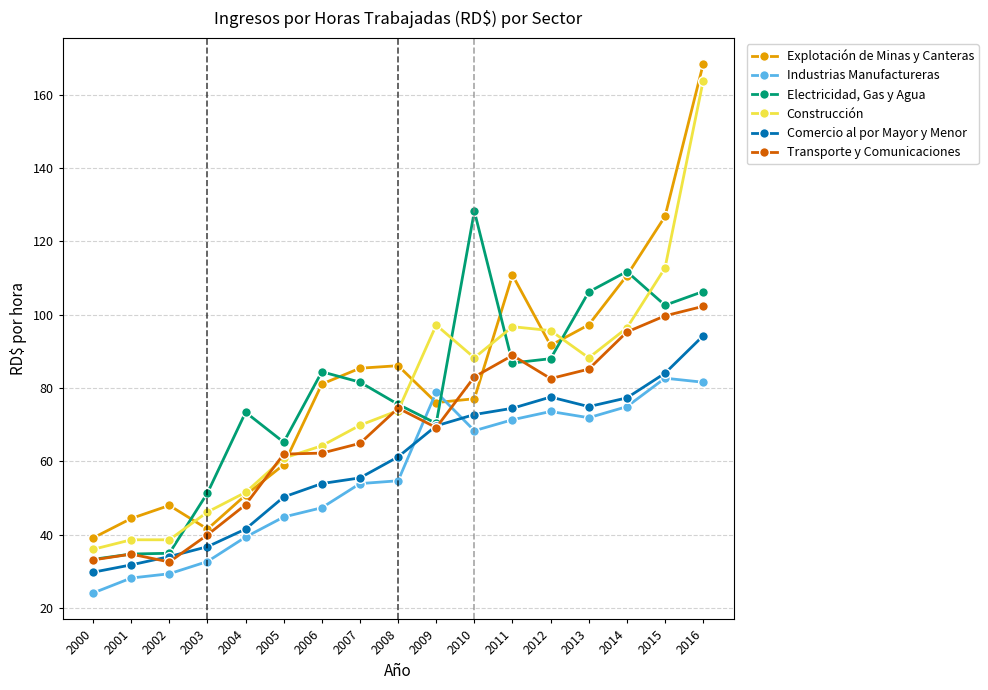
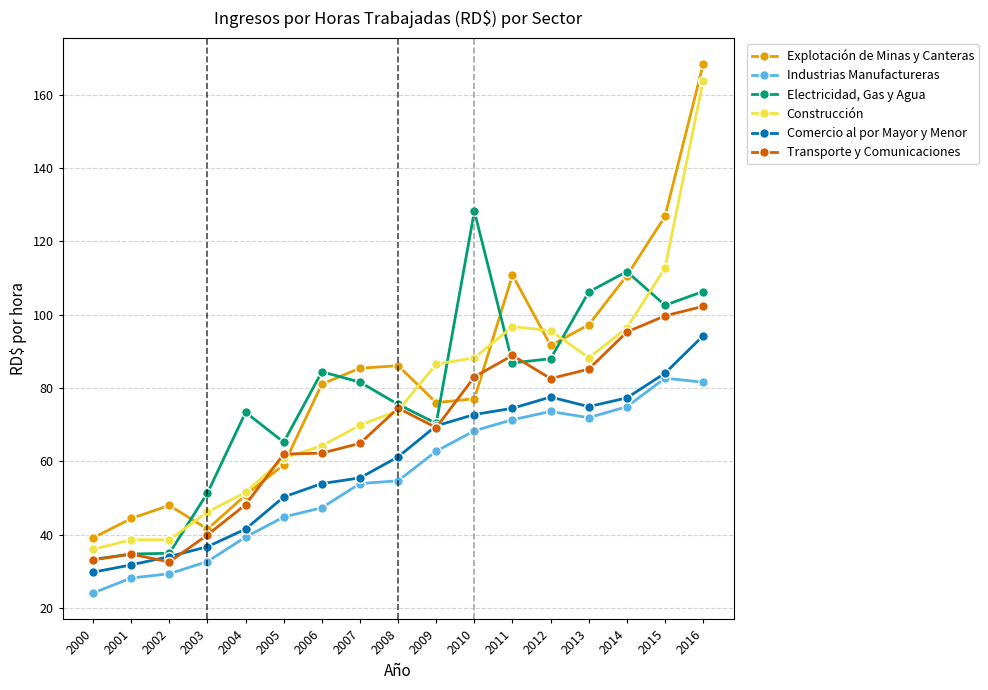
Industrias Manufactureras, 2009: 79 -> 63
Construcción, 2009: 97 -> 87
